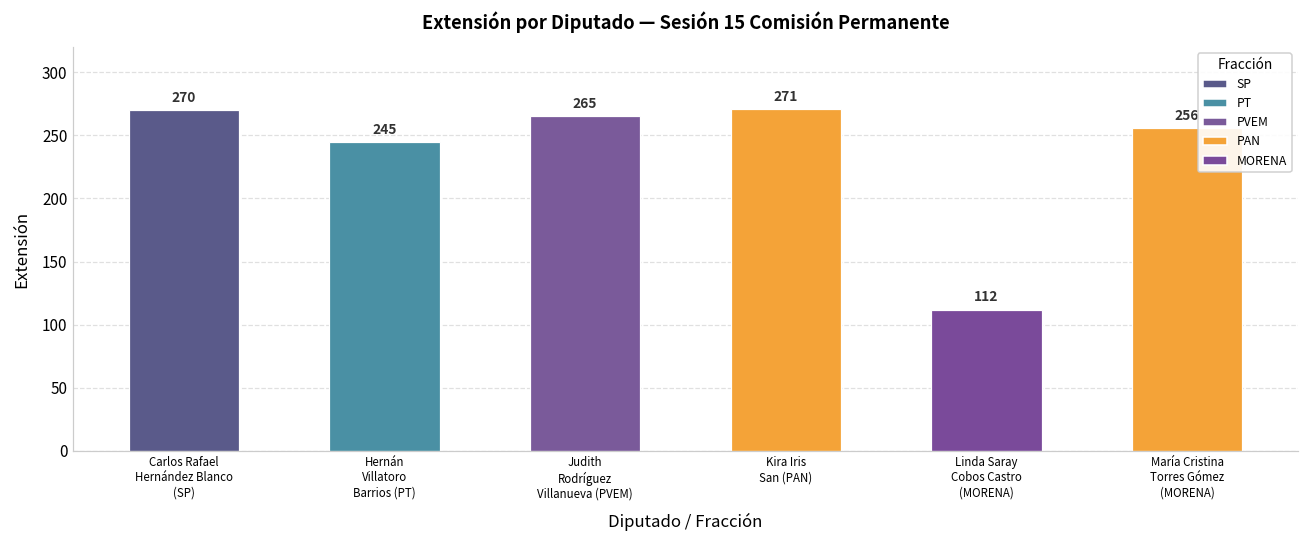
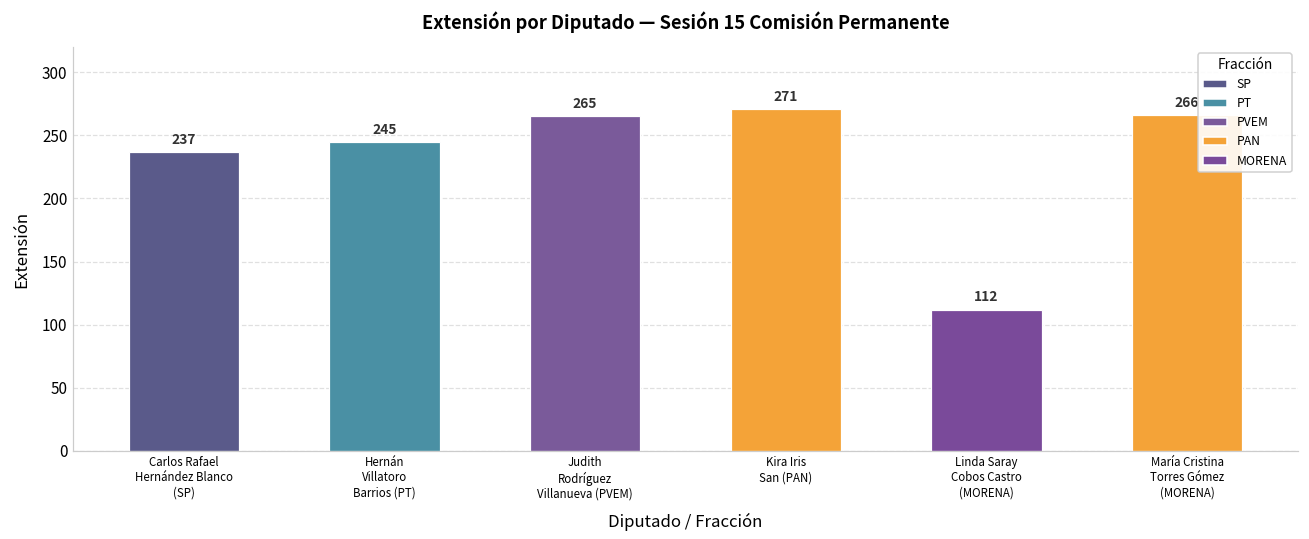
Carlos Rafael Hernández Blanco (SP): 270 -> 237
María Cristina Torres Gómez (MORENA): 256 -> 266
